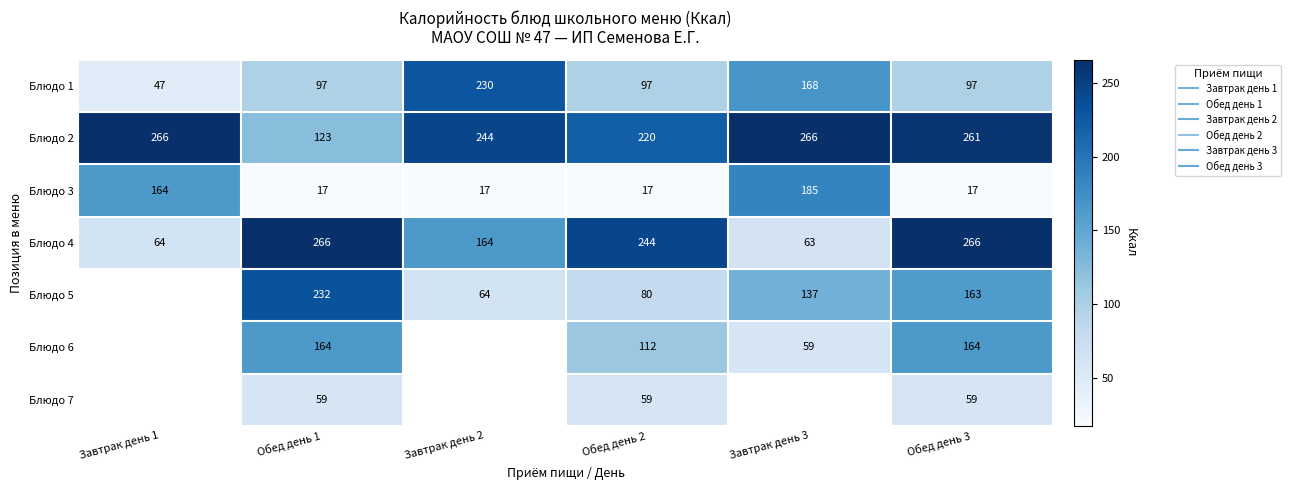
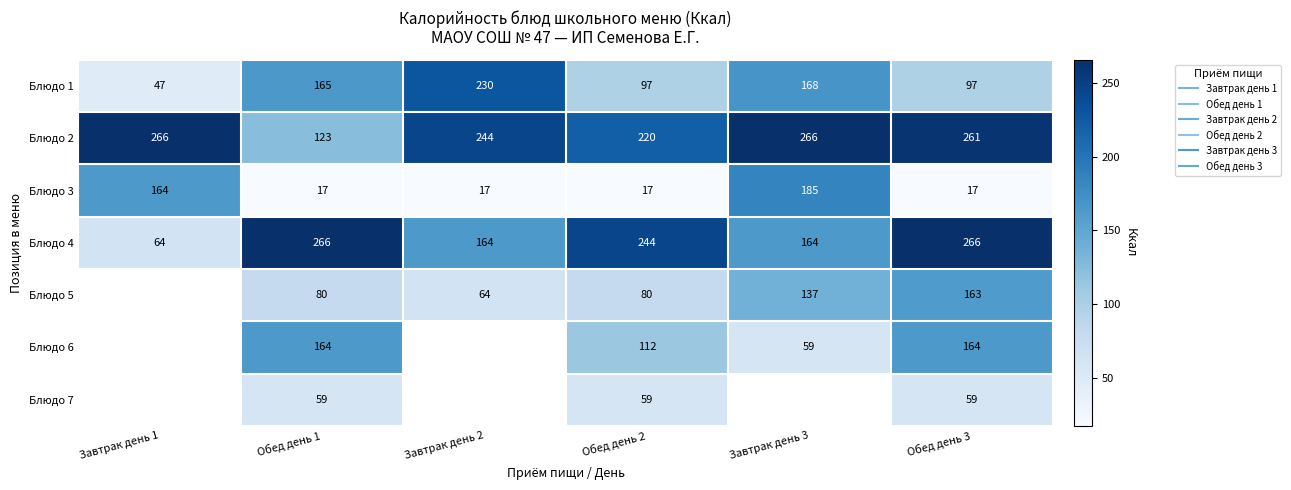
Блюдо 1, Обед день 1: 97 -> 165
Блюдо 4, Завтрак день 3: 63 -> 164
Блюдо 5, Обед день 1: 232 -> 80
